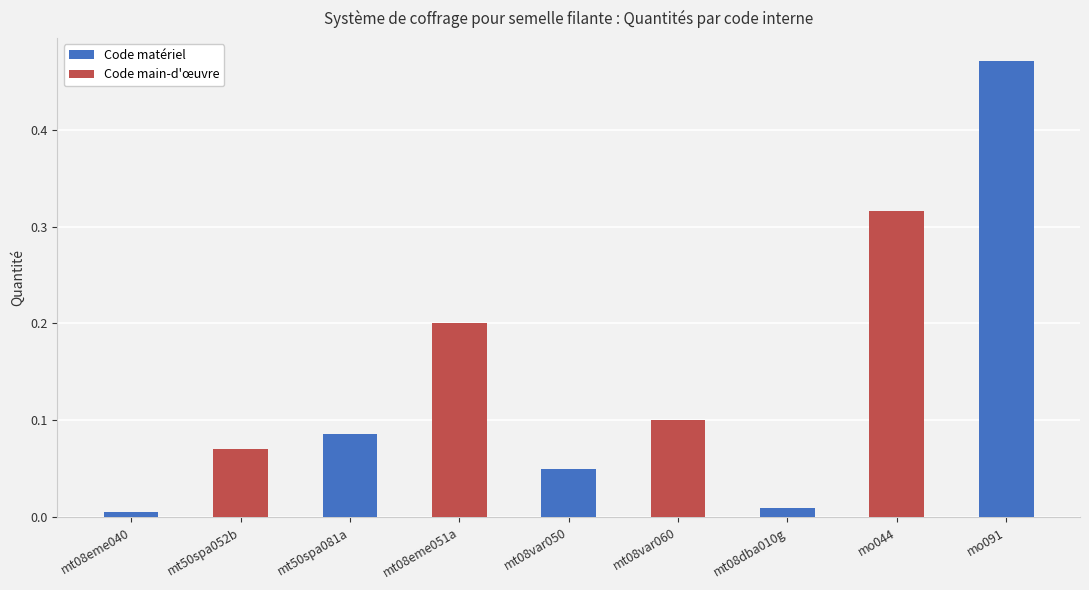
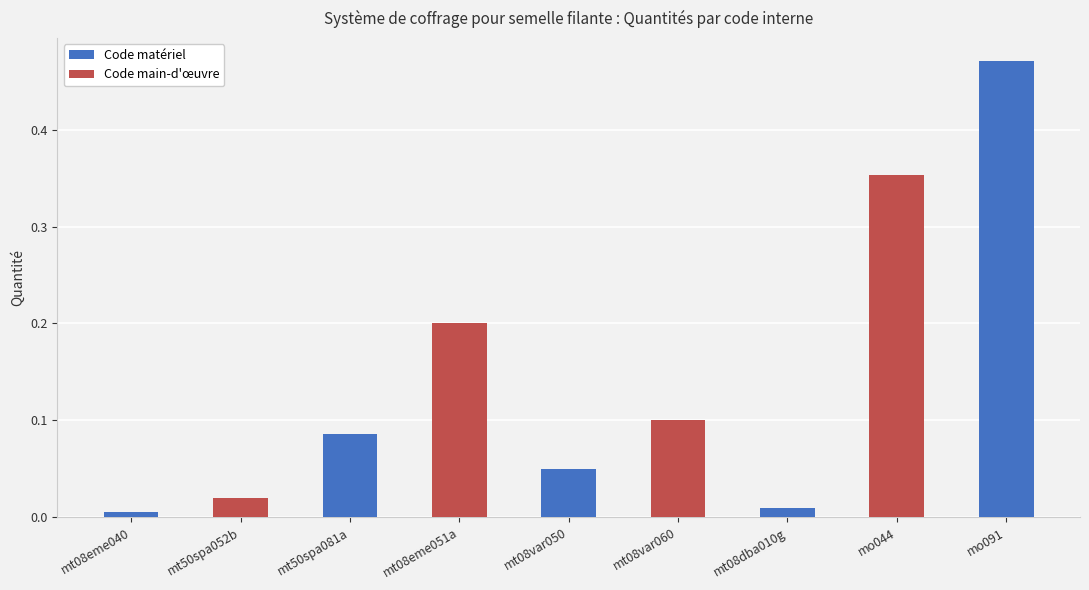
mt50spa052b: 0.07 -> 0.02
mo044: 0.32 -> 0.35
